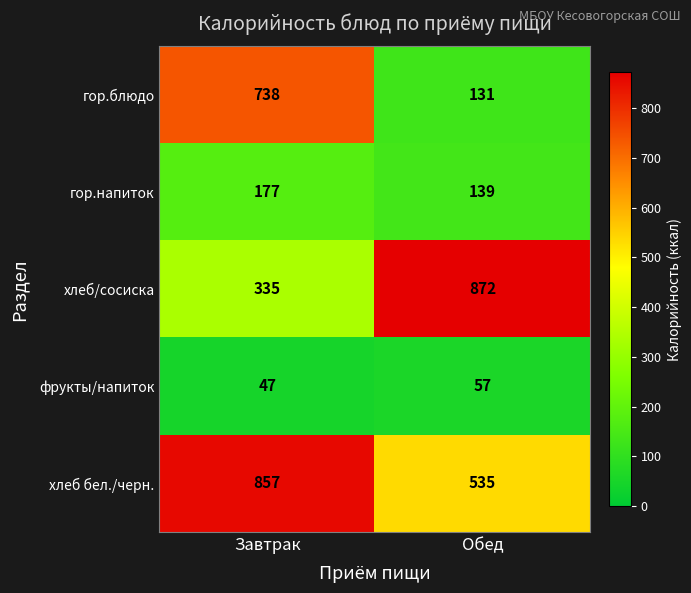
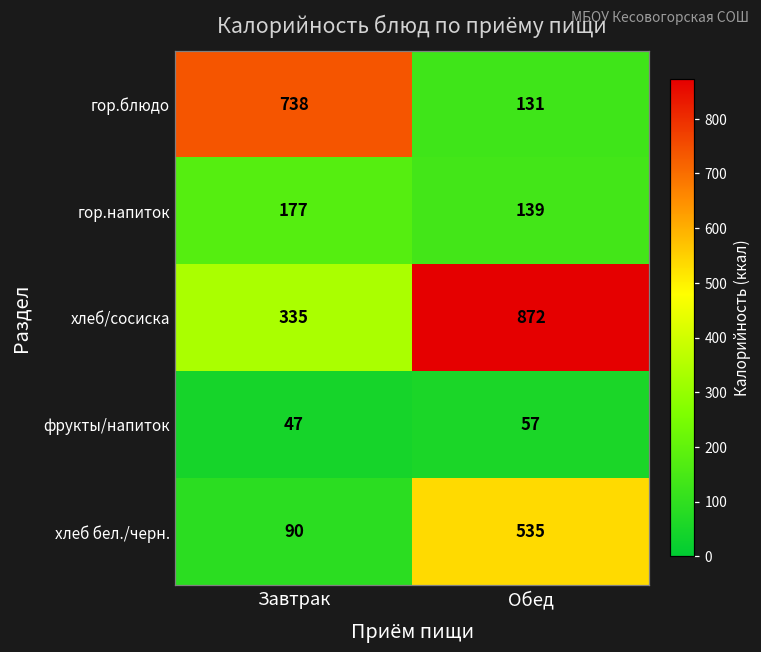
хлеб бел./черн., Завтрак: 857 -> 90
